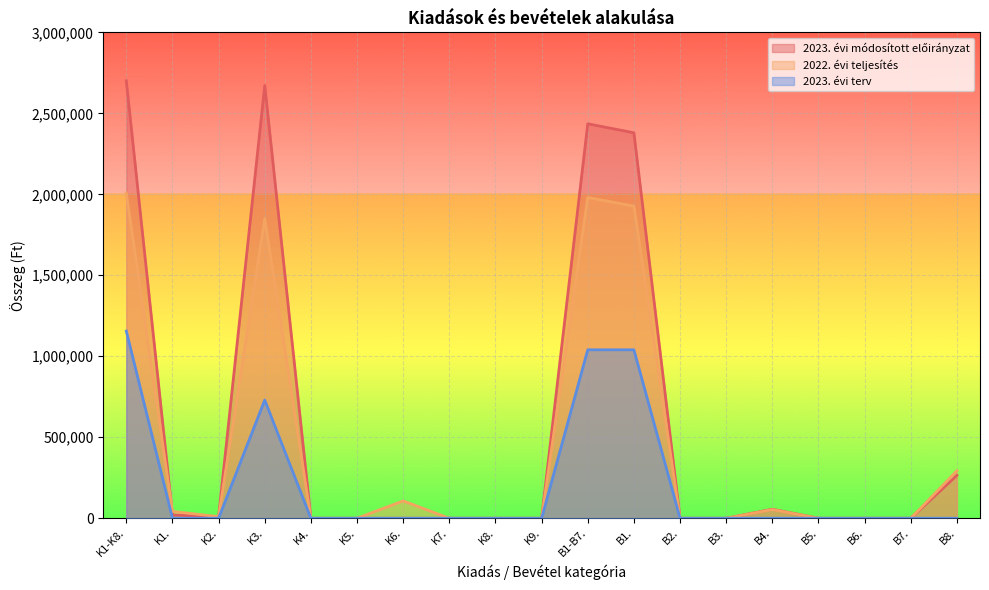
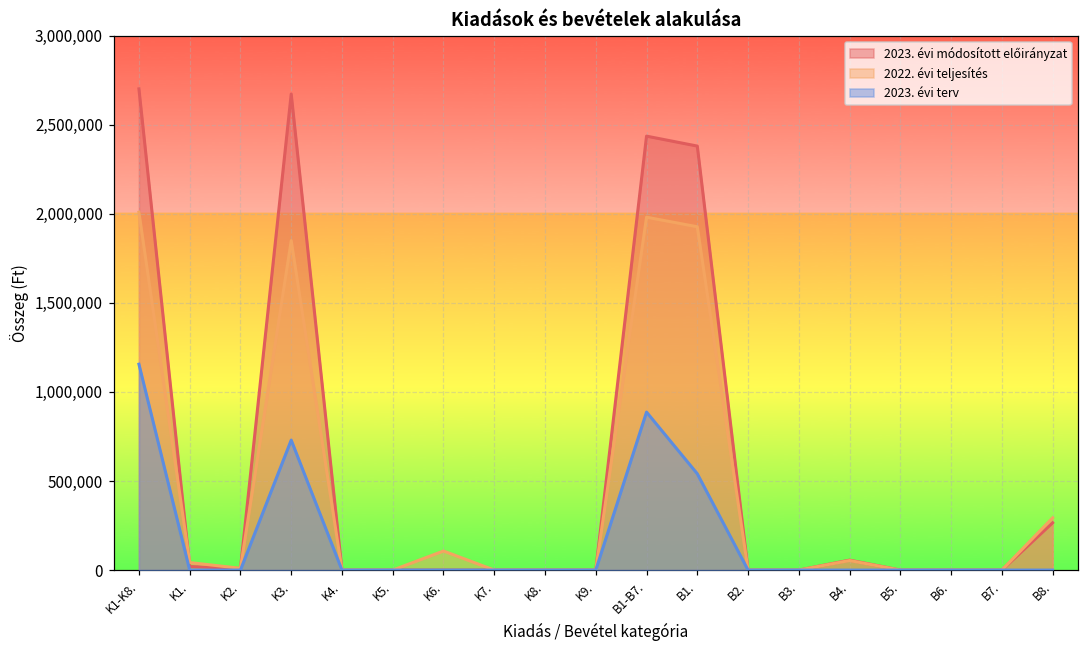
2023. évi terv, B1-B7.: 1,040,000 -> 890,000
2023. évi terv, B1.: 1,040,000 -> 540,000
